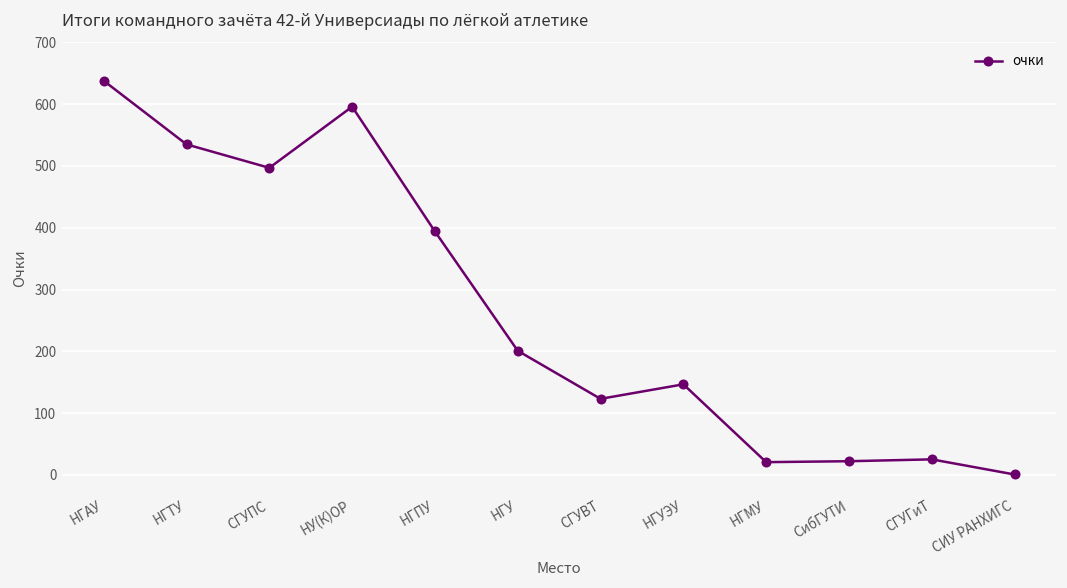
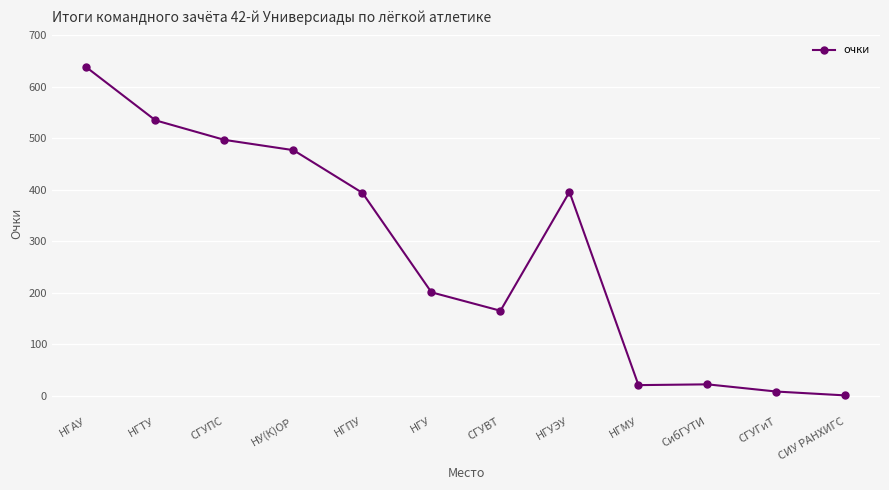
НУ(К)ОР: 600 -> 480
СГУВТ: 120 -> 170
НГУЭУ: 150 -> 400
СГУГиТ: 30 -> 10
